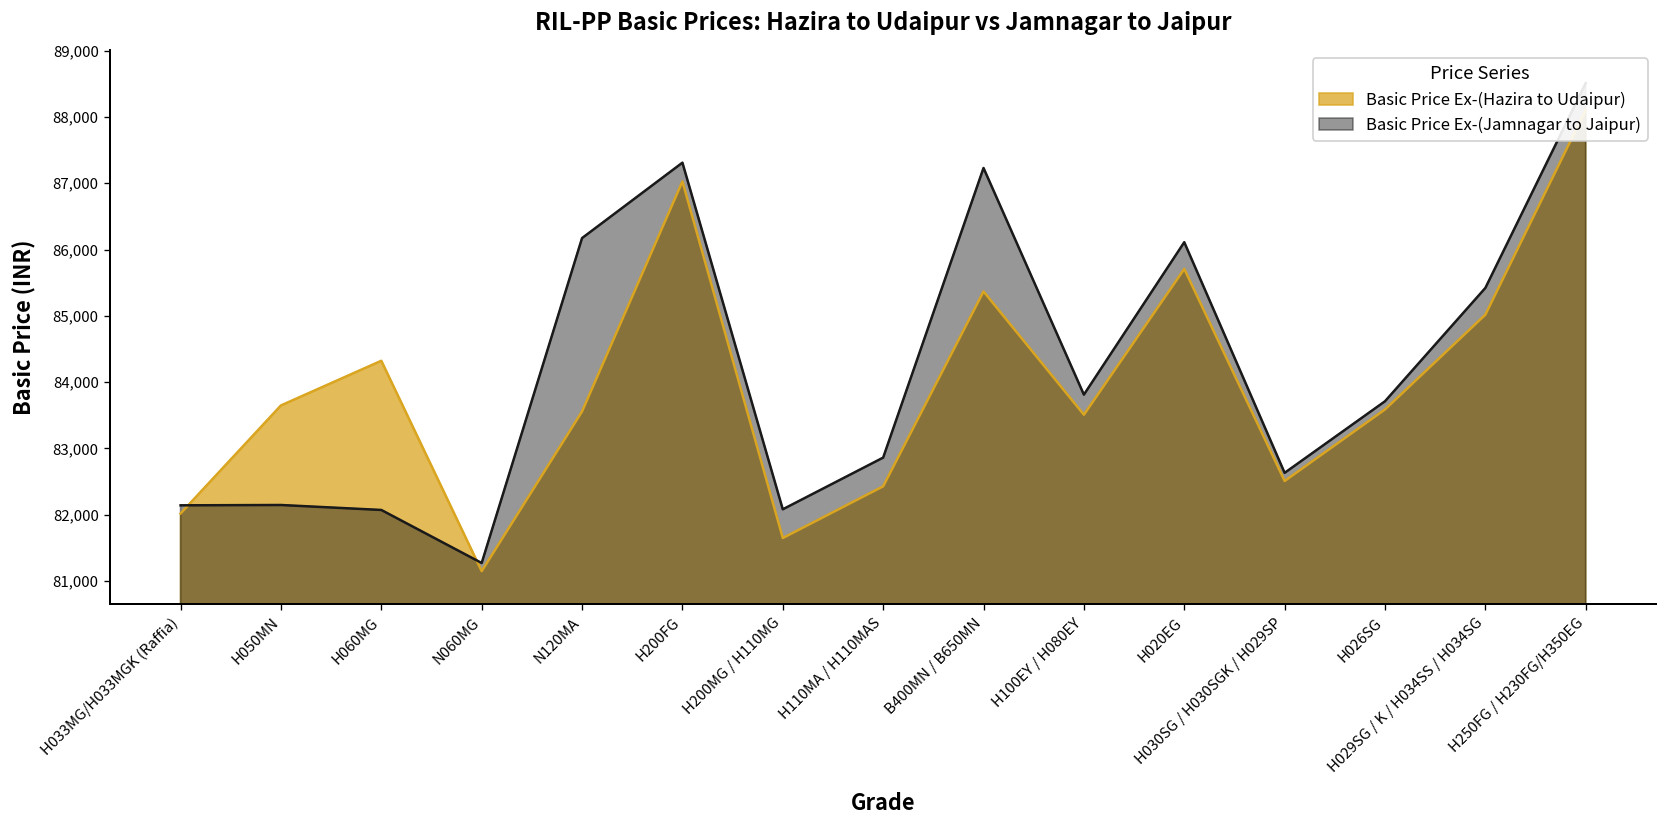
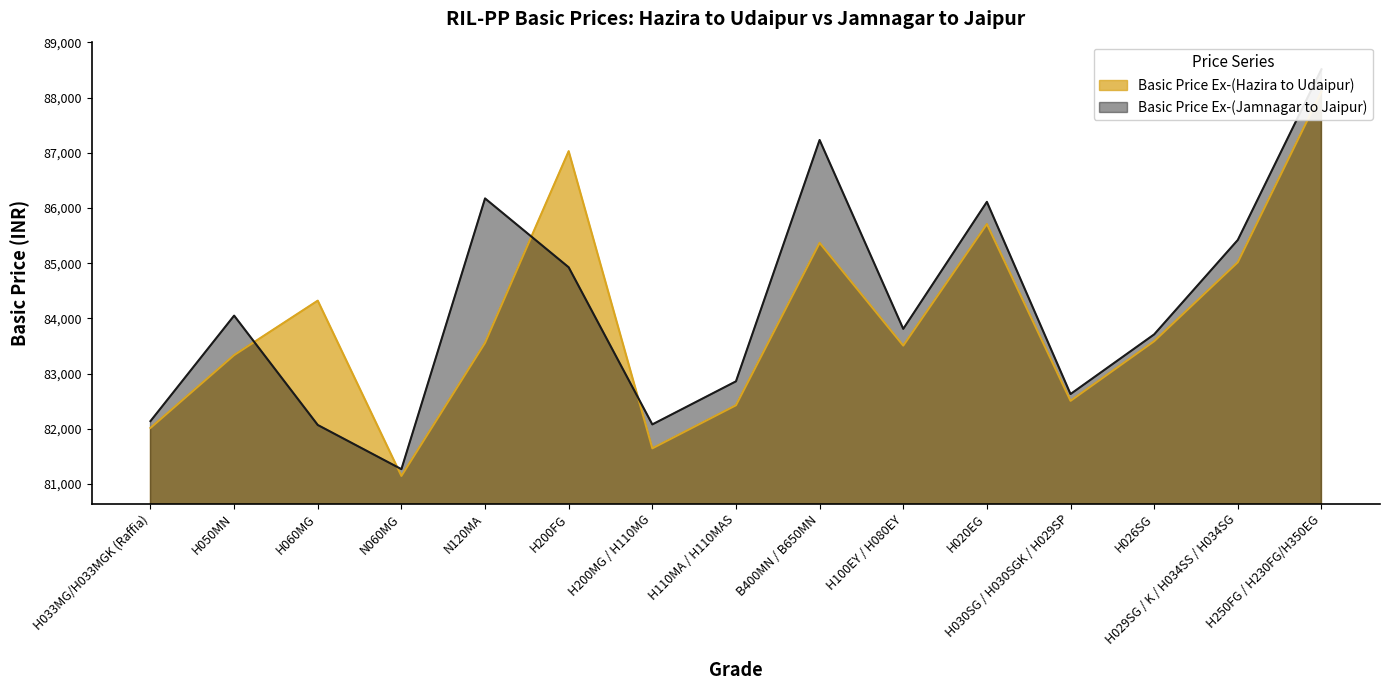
Basic Price Ex-(Hazira to Udaipur), H050MN: 83,600 -> 83,300
Basic Price Ex-(Jamnagar to Jaipur), H050MN: 82,100 -> 84,100
Basic Price Ex-(Jamnagar to Jaipur), H200FG: 87,300 -> 84,900
